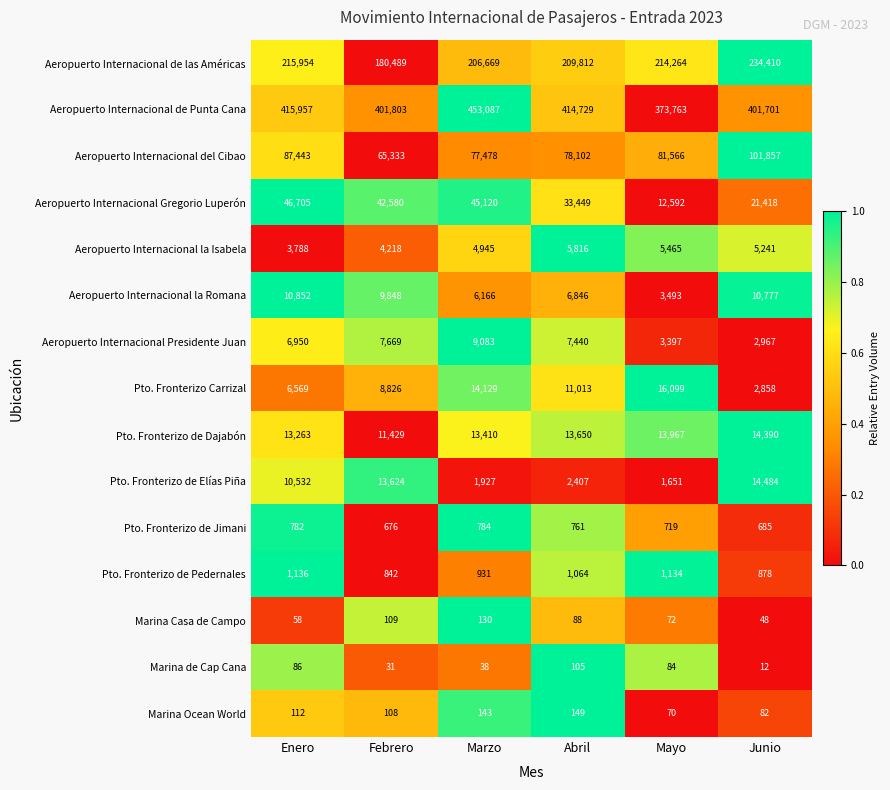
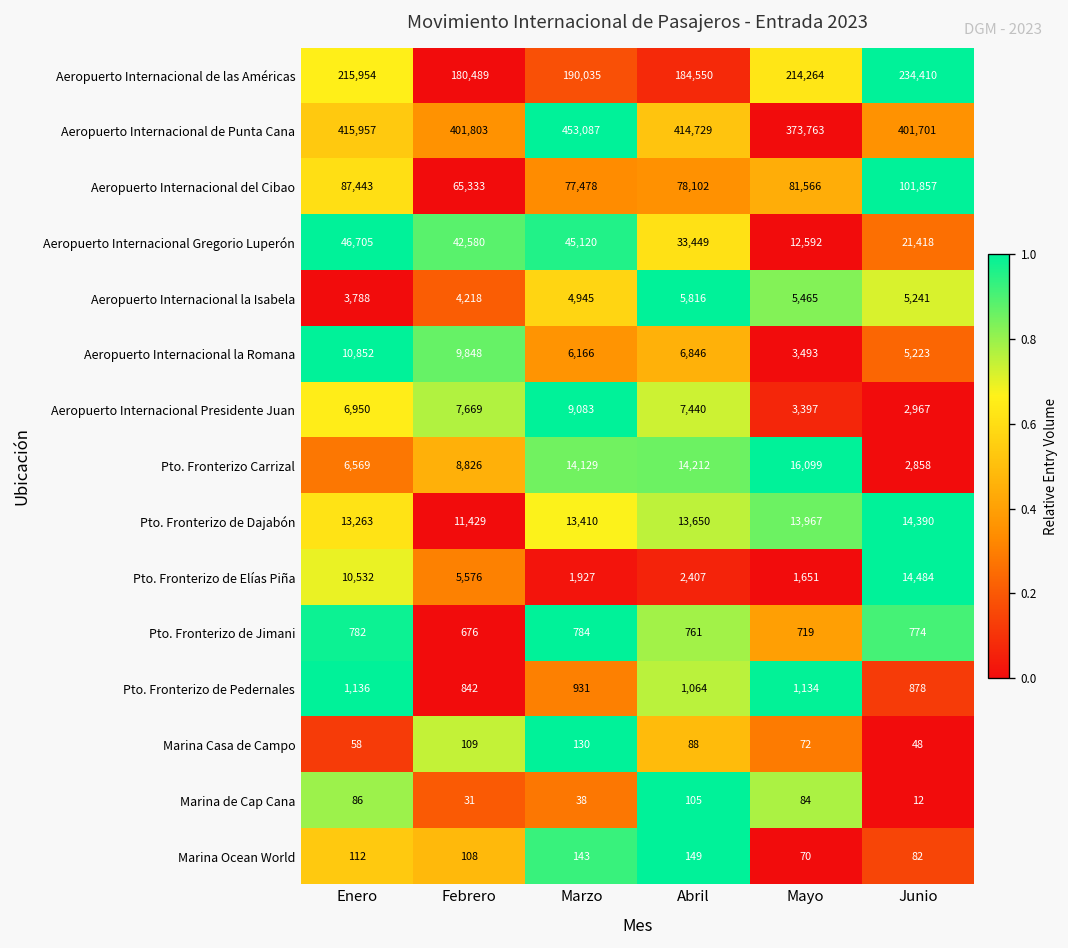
Aeropuerto Internacional de las Américas, Marzo: 206,669 -> 190,035
Aeropuerto Internacional de las Américas, Abril: 209,812 -> 184,550
Aeropuerto Internacional la Romana, Junio: 10,777 -> 5,223
Pto. Fronterizo Carrizal, Abril: 11,013 -> 14,212
Pto. Fronterizo de Elías Piña, Febrero: 13,624 -> 5,576
Pto. Fronterizo de Jimani, Junio: 685 -> 774
